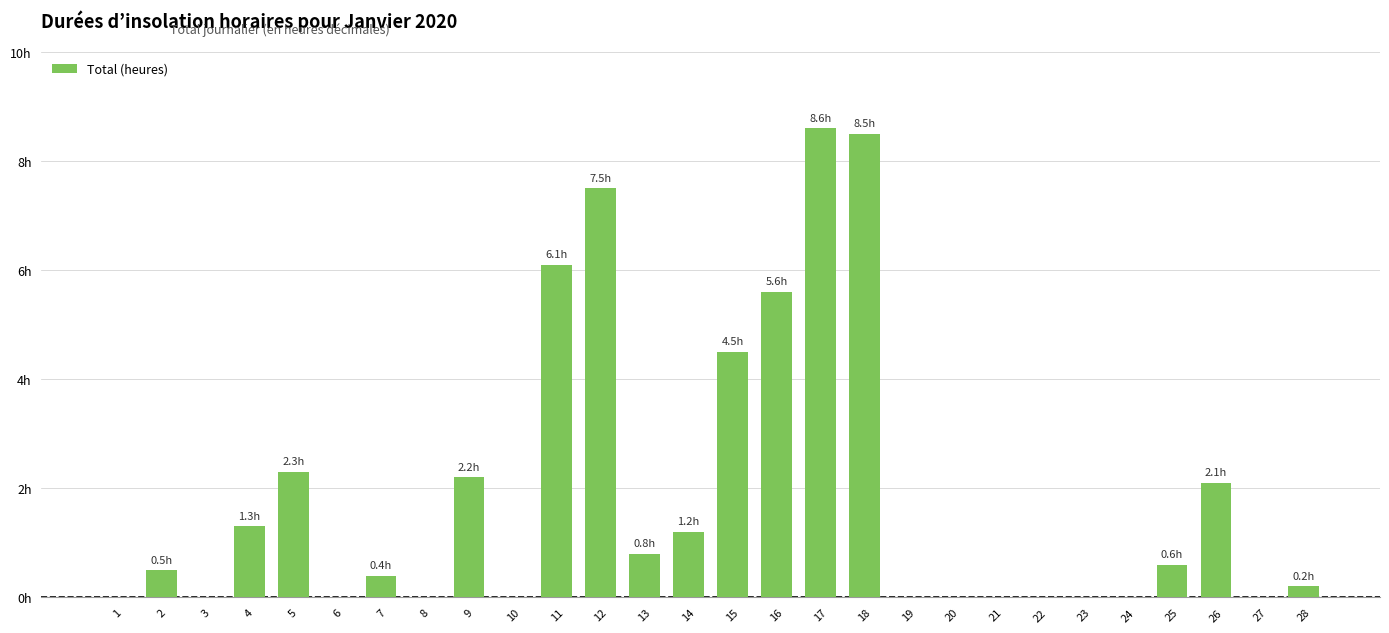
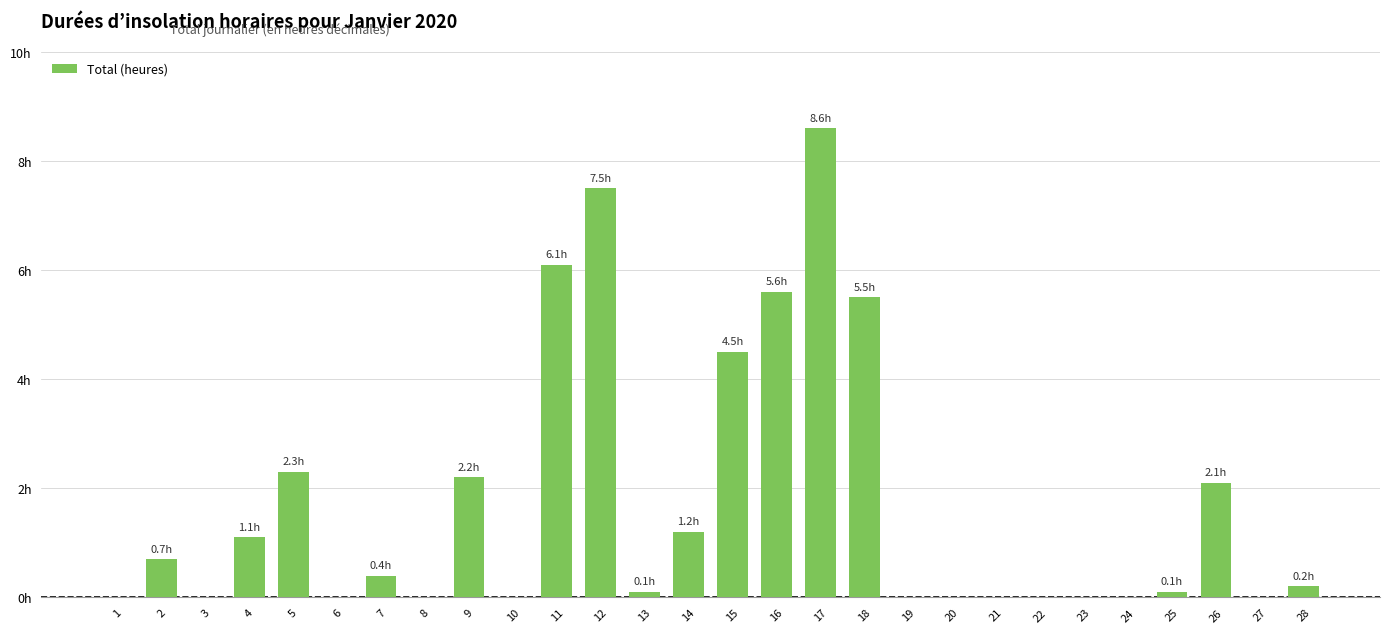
2: 0.5h -> 0.7h
4: 1.3h -> 1.1h
13: 0.8h -> 0.1h
18: 8.5h -> 5.5h
25: 0.6h -> 0.1h
